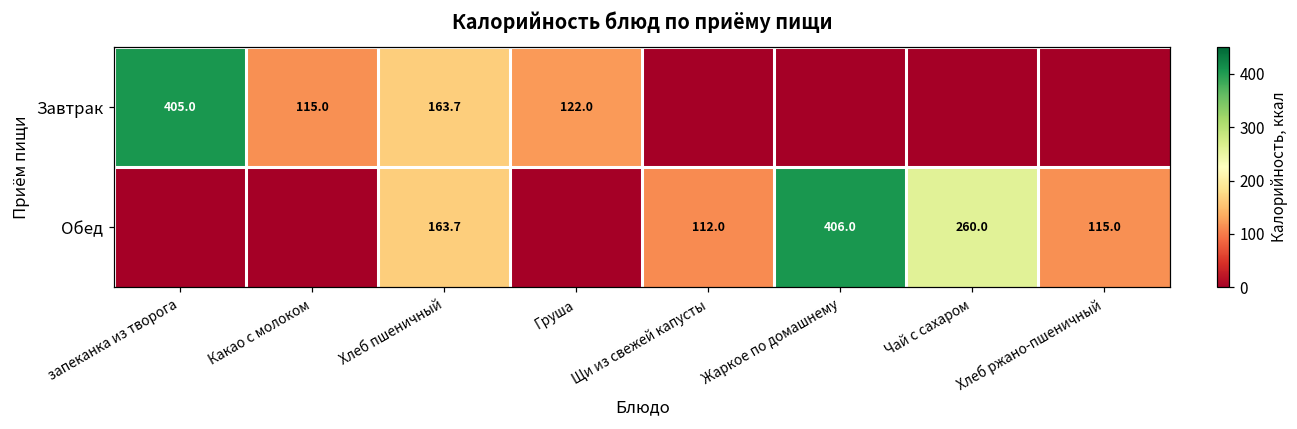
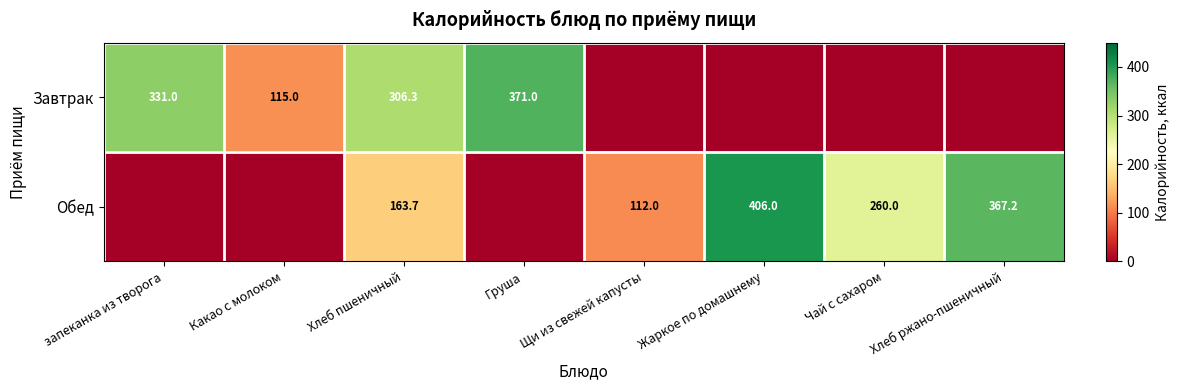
Завтрак, запеканка из творога: 405.0 -> 331.0
Завтрак, Хлеб пшеничный: 163.7 -> 306.3
Завтрак, Груша: 122.0 -> 371.0
Обед, Хлеб ржано-пшеничный: 115.0 -> 367.2
